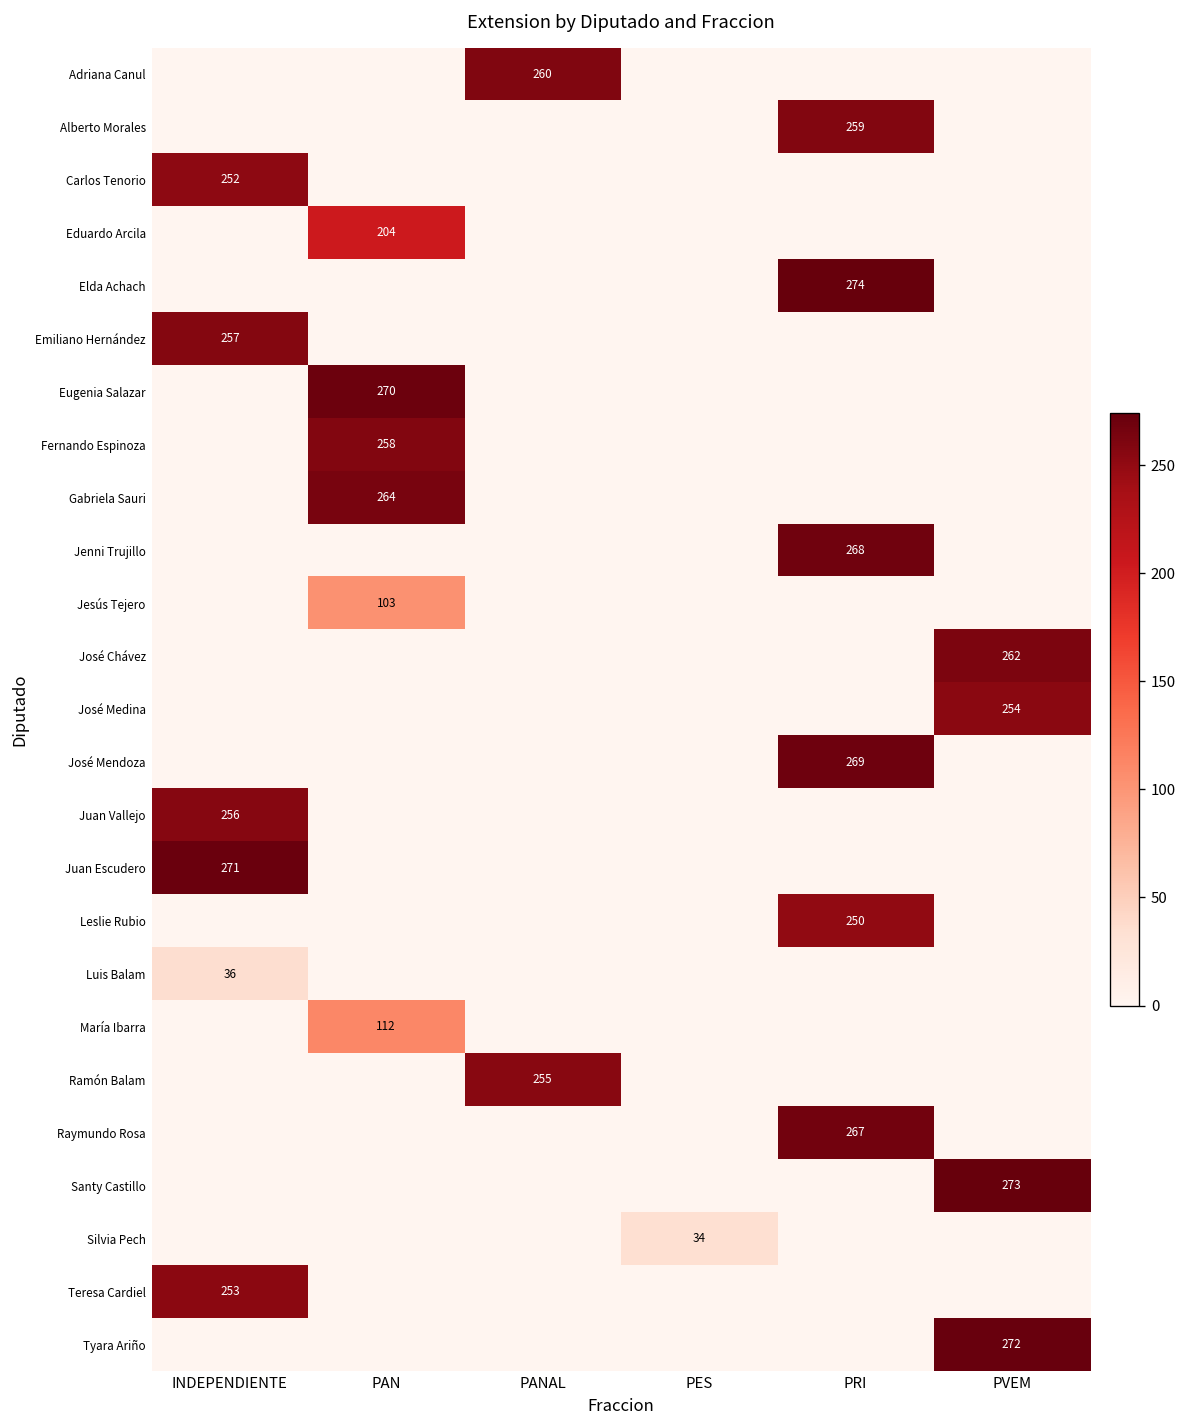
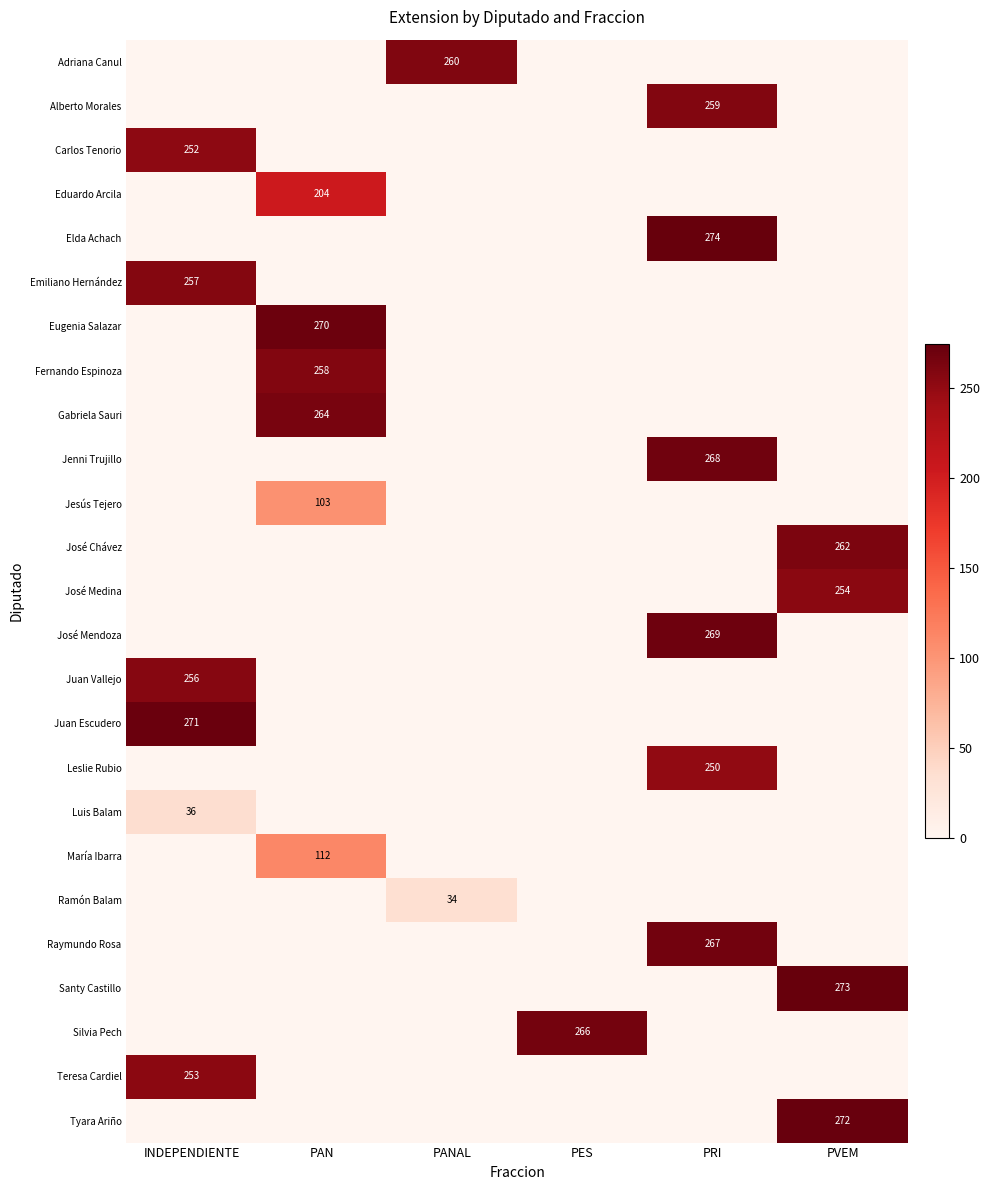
Ramón Balam, PANAL: 255 -> 34
Silvia Pech, PES: 34 -> 266
